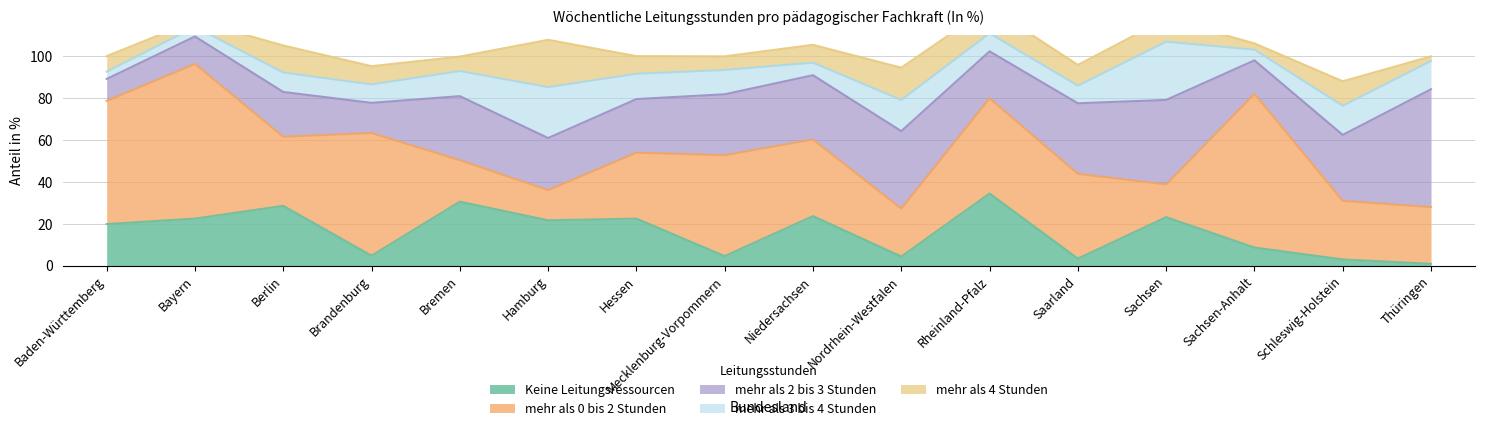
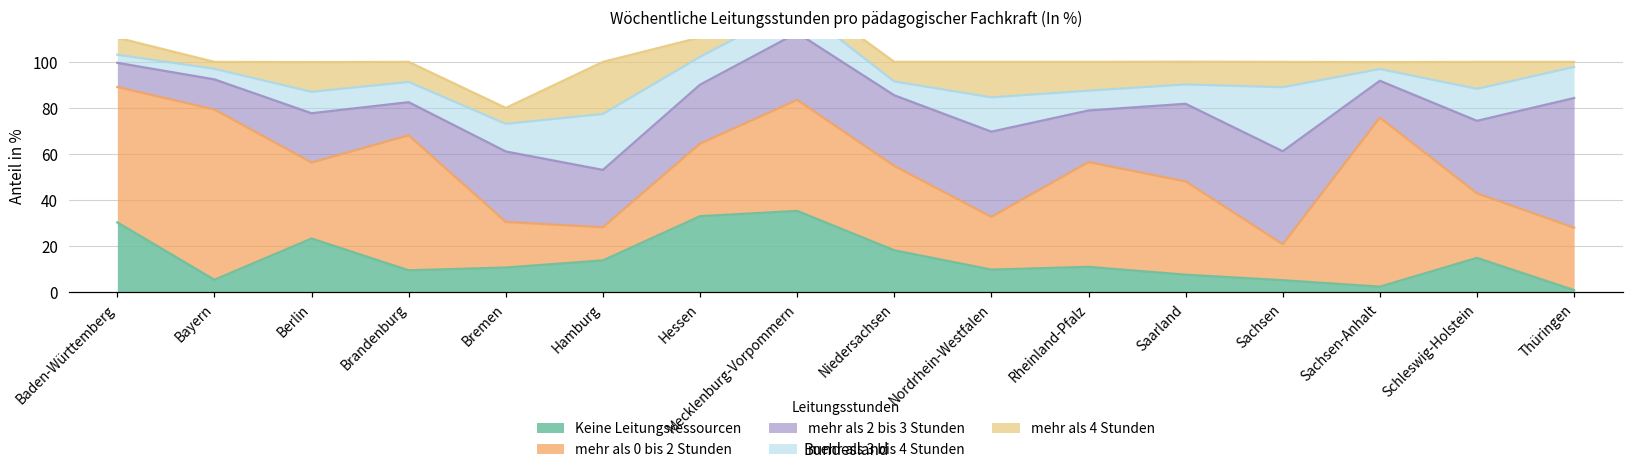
Keine Leitungsressourcen, Baden-Württemberg: 20 -> 30
Keine Leitungsressourcen, Bayern: 23 -> 5
Keine Leitungsressourcen, Berlin: 29 -> 23
Keine Leitungsressourcen, Brandenburg: 5 -> 10
Keine Leitungsressourcen, Bremen: 31 -> 11
Keine Leitungsressourcen, Hamburg: 22 -> 14
Keine Leitungsressourcen, Hessen: 23 -> 33
Keine Leitungsressourcen, Mecklenburg-Vorpommern: 5 -> 35
Keine Leitungsressourcen, Niedersachsen: 24 -> 18
Keine Leitungsressourcen, Nordrhein-Westfalen: 4 -> 10
Keine Leitungsressourcen, Rheinland-Pfalz: 35 -> 11
Keine Leitungsressourcen, Saarland: 3 -> 8
Keine Leitungsressourcen, Sachsen: 23 -> 5
Keine Leitungsressourcen, Sachsen-Anhalt: 9 -> 2
Keine Leitungsressourcen, Schleswig-Holstein: 3 -> 15
